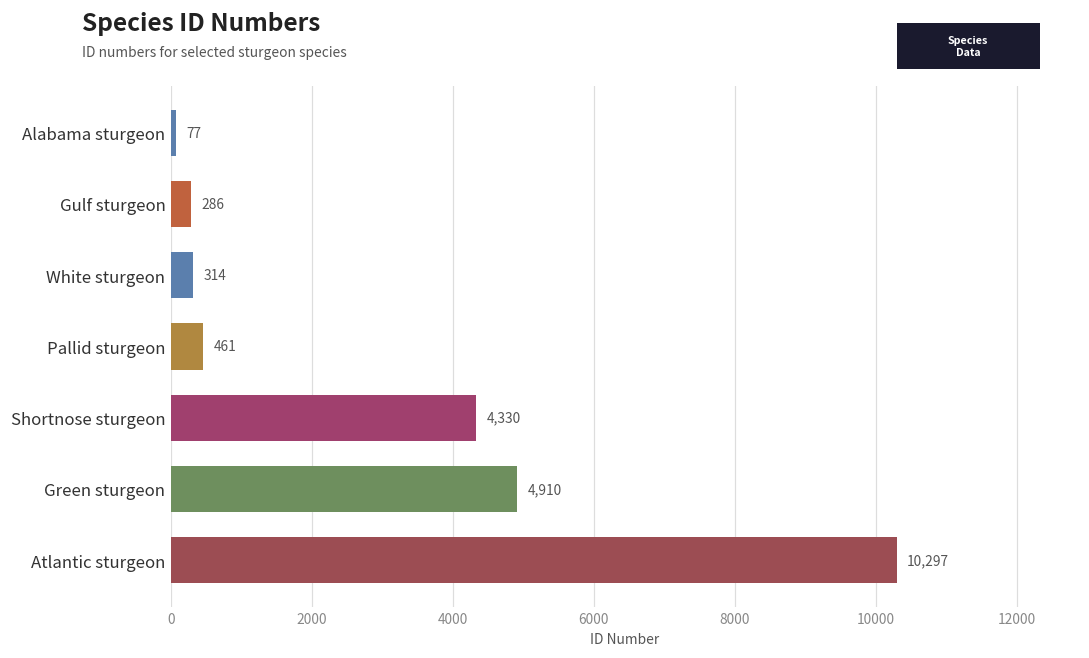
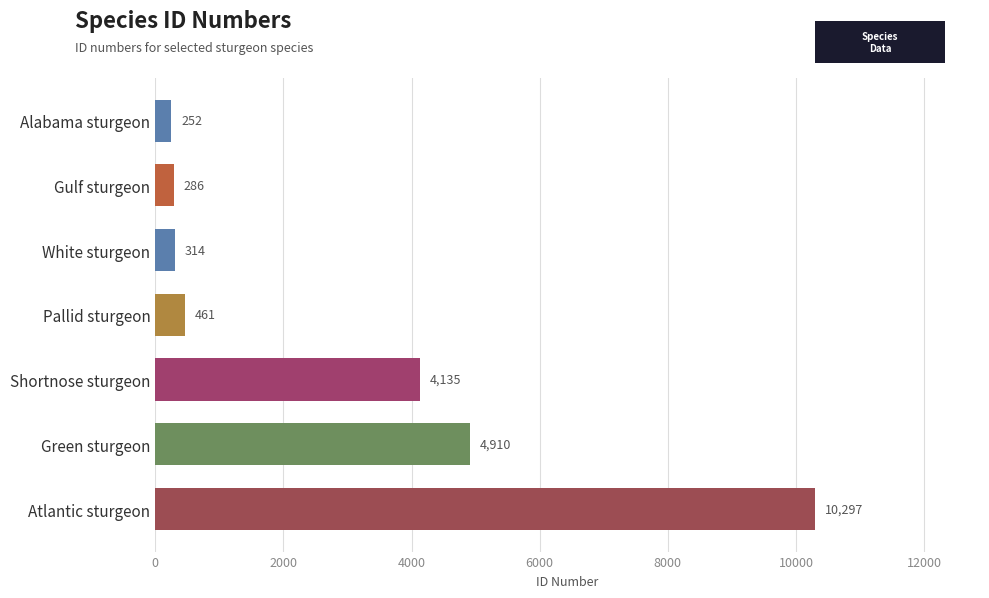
Alabama sturgeon: 77 -> 252
Shortnose sturgeon: 4,330 -> 4,135
